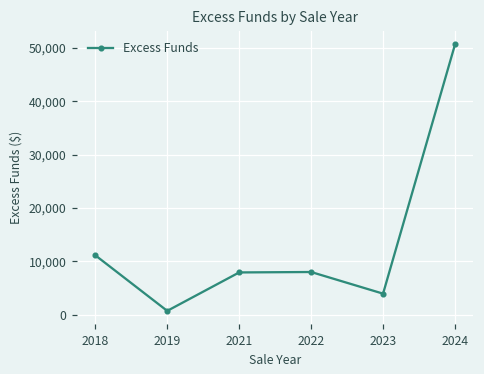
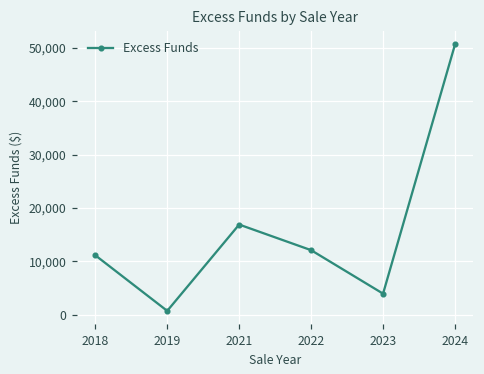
2021: 8,000 -> 17,000
2022: 8,000 -> 12,000
